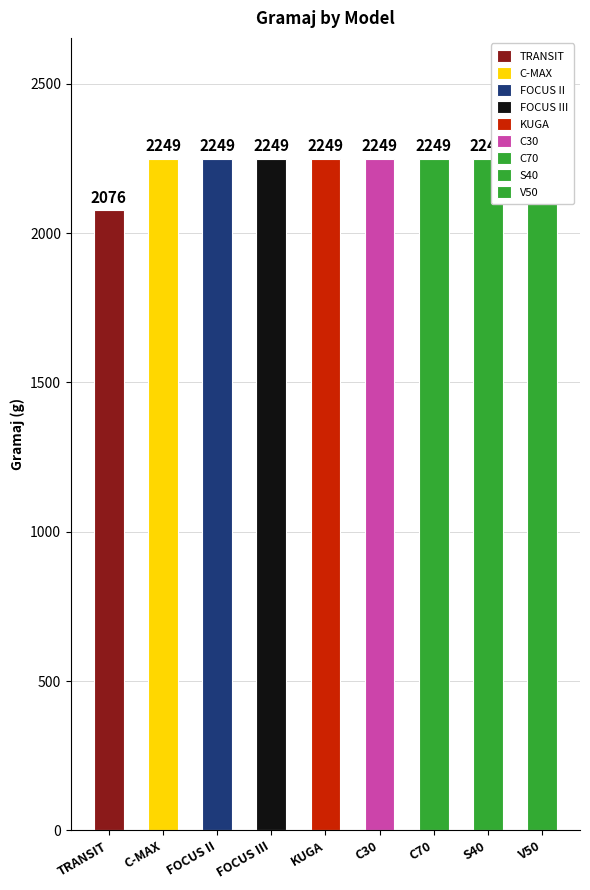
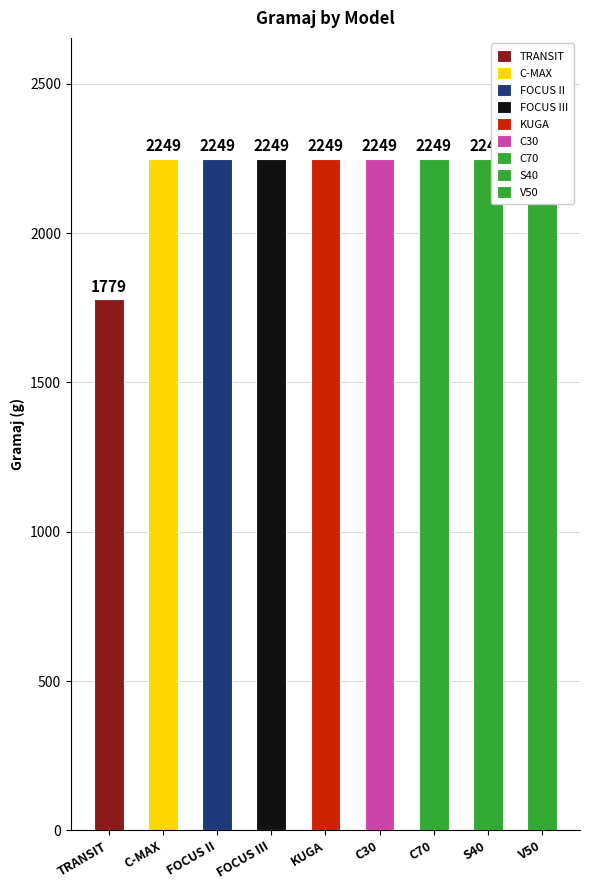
TRANSIT: 2076 -> 1779
